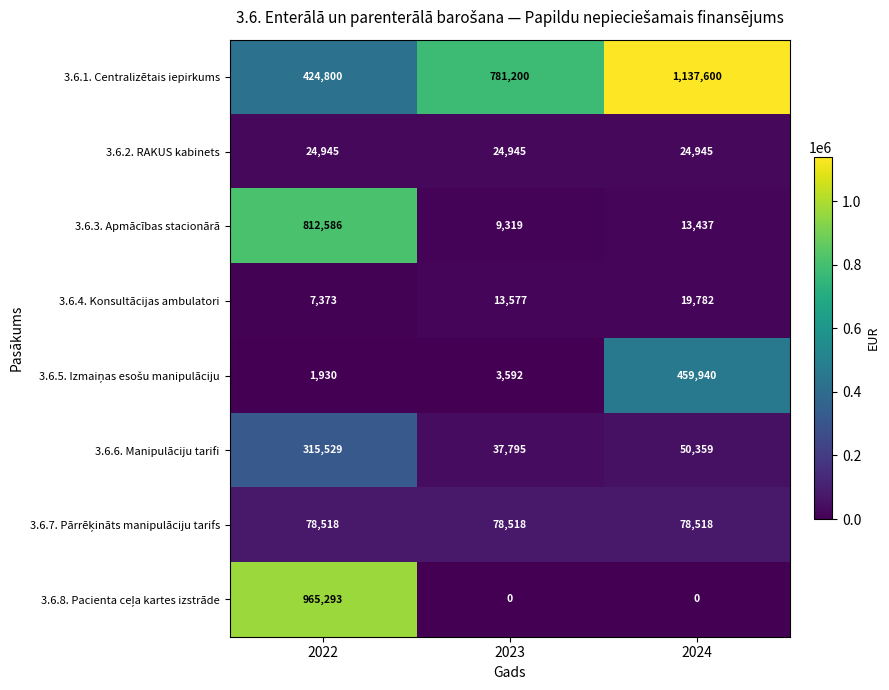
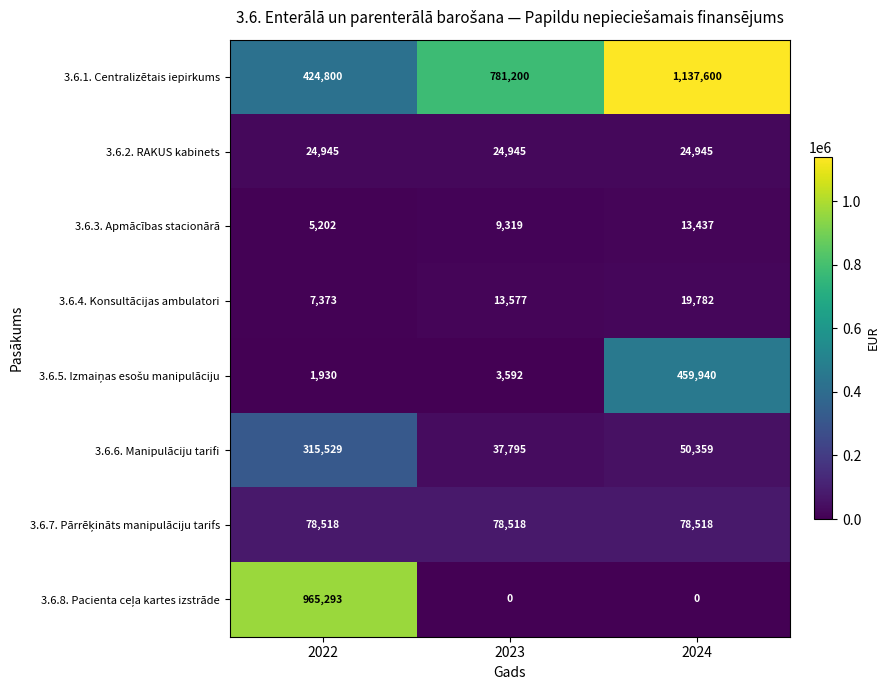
3.6.3. Apmācības stacionārā, 2022: 812,586 -> 5,202
